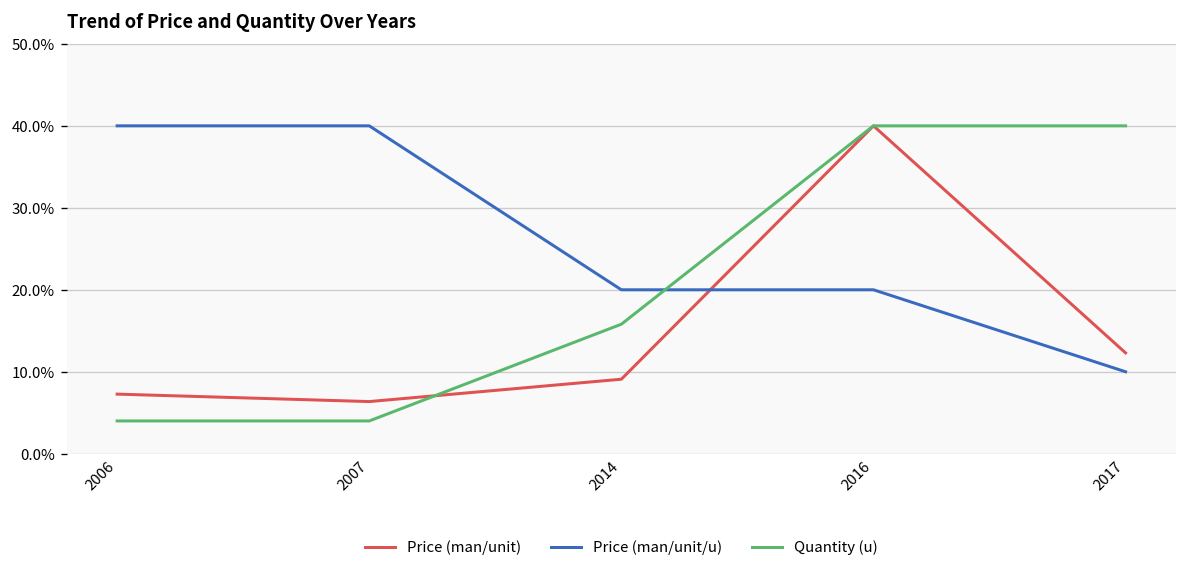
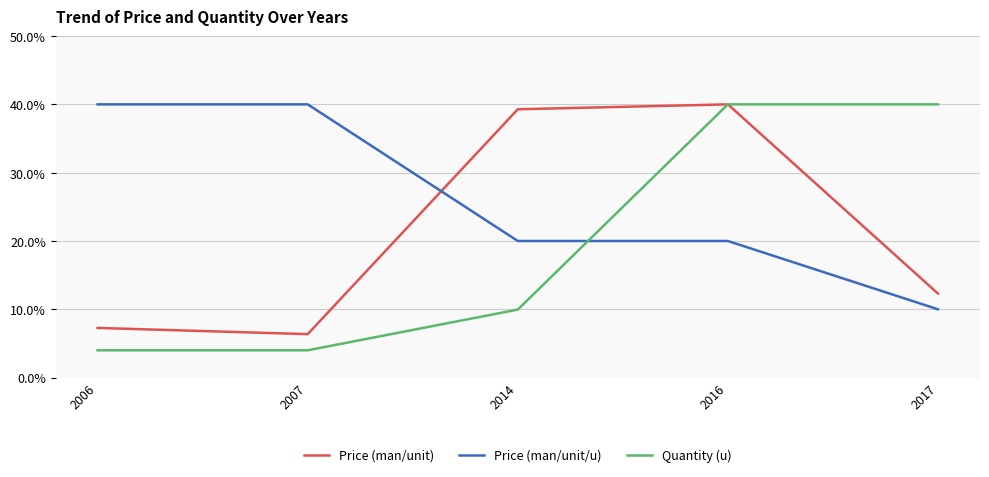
Price (man/unit), 2014: 9% -> 39%
Quantity (u), 2014: 16% -> 10%
